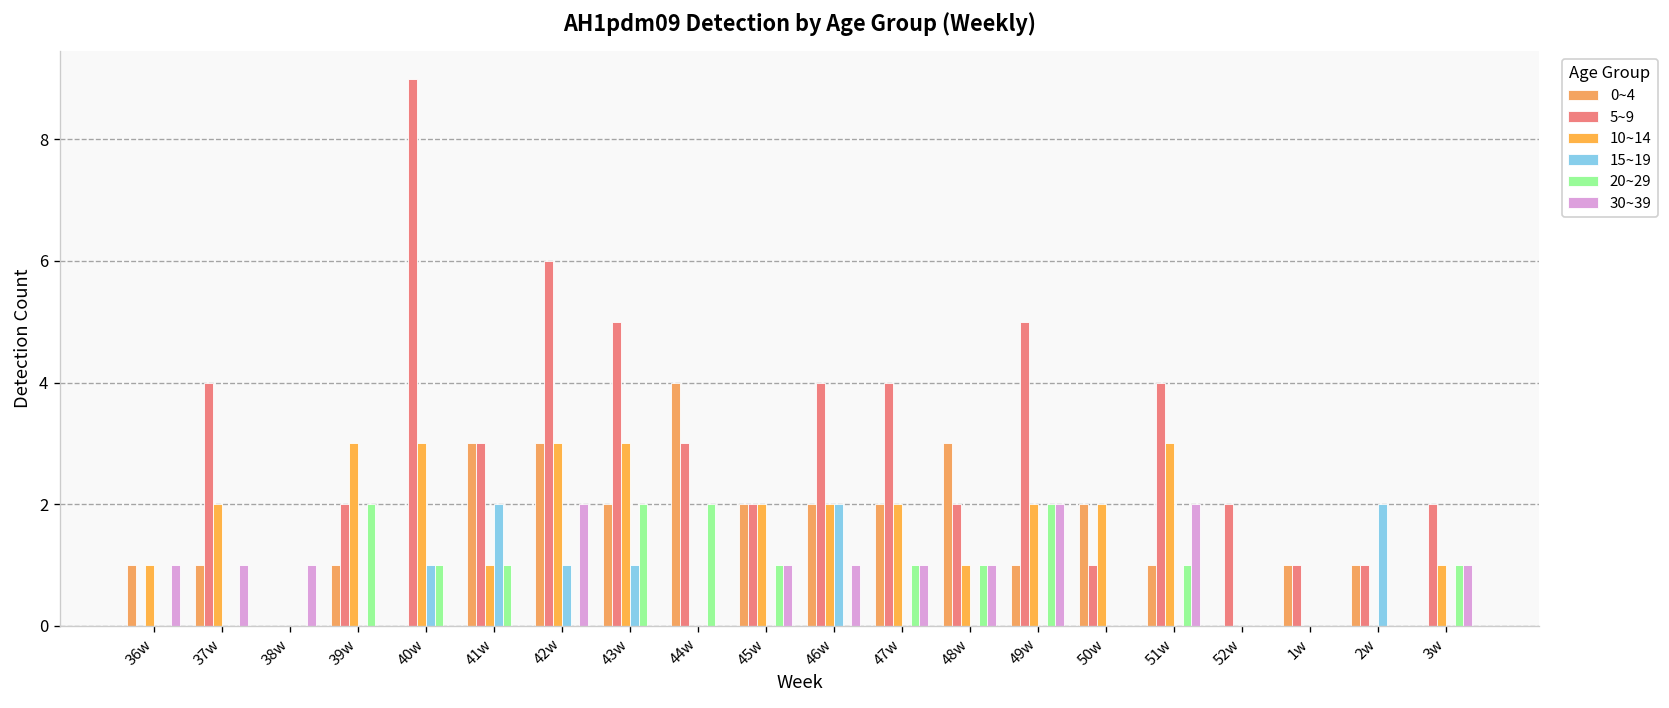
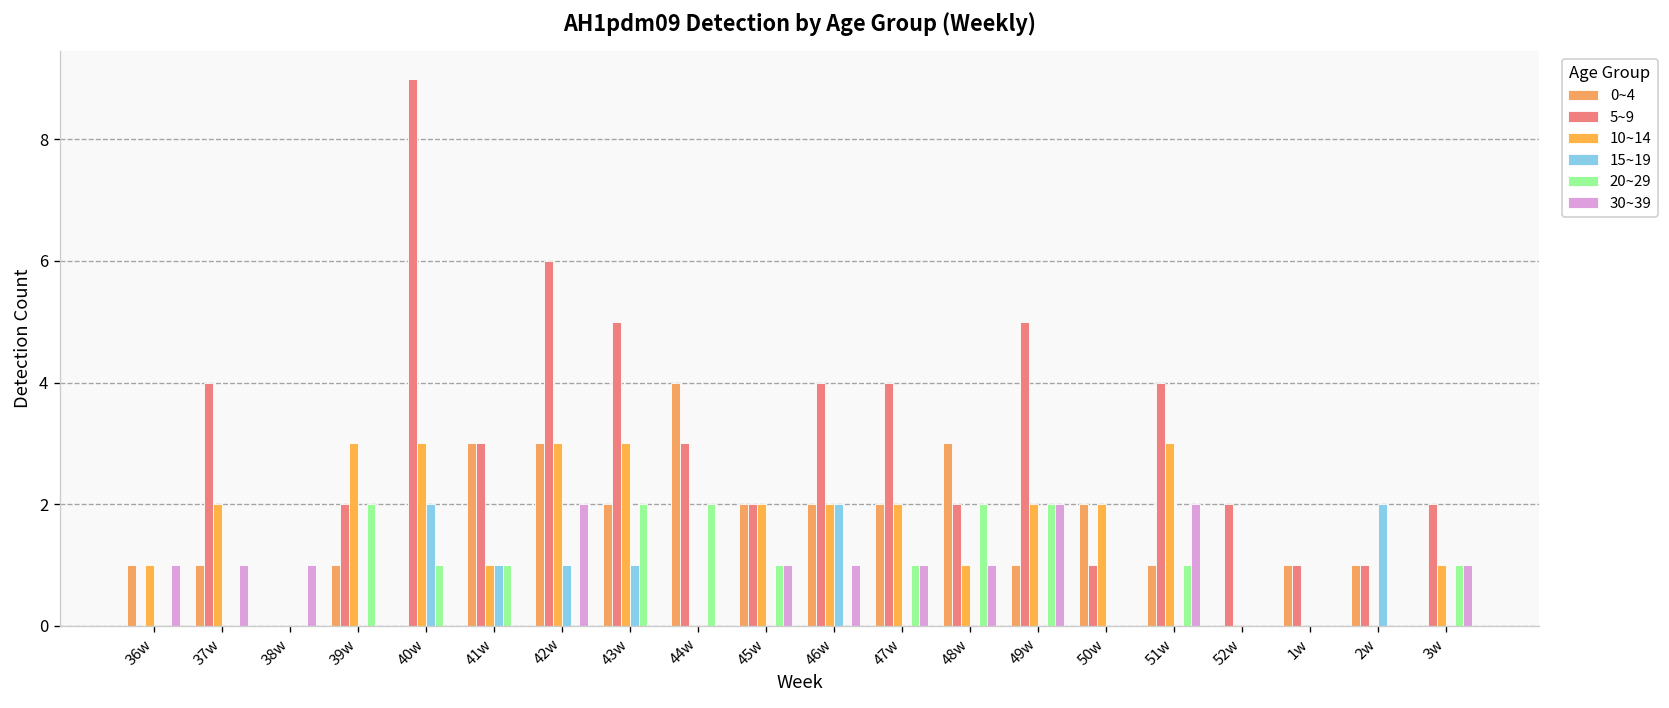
15~19, 40w: 1 -> 2
15~19, 41w: 2 -> 1
20~29, 48w: 1 -> 2
